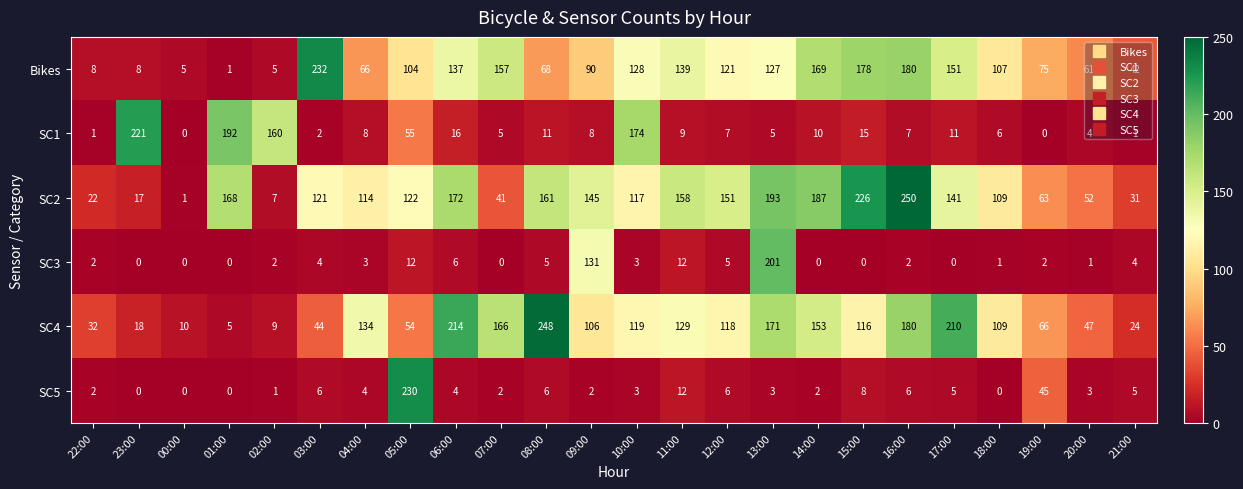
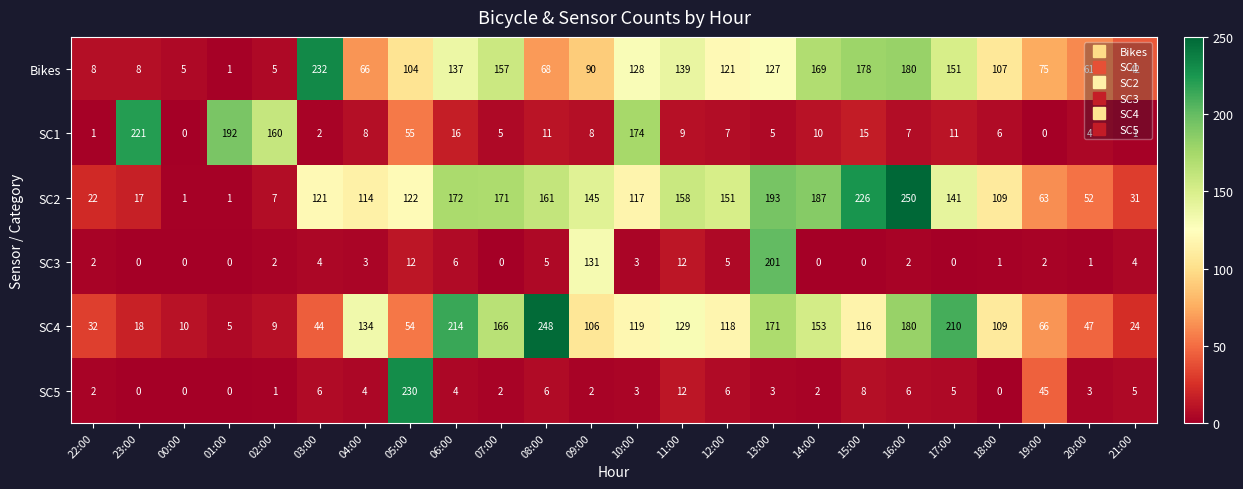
SC2, 01:00: 168 -> 1
SC2, 07:00: 41 -> 171
